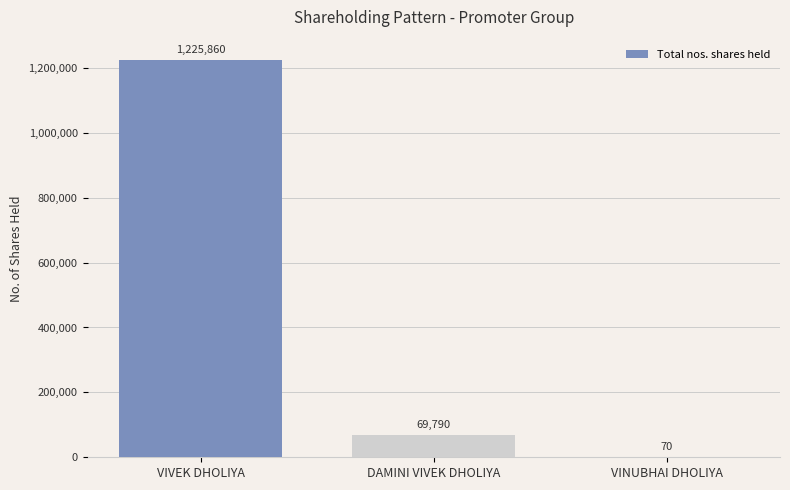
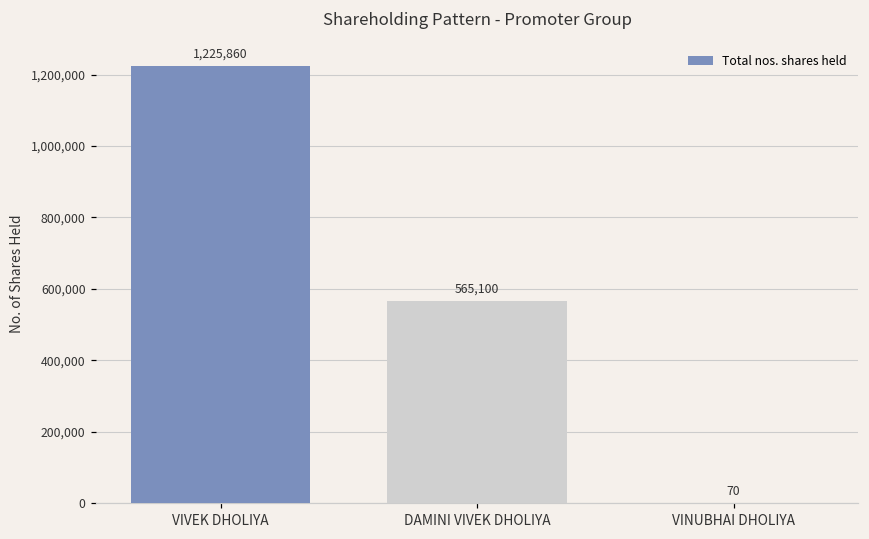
DAMINI VIVEK DHOLIYA: 69,790 -> 565,100
